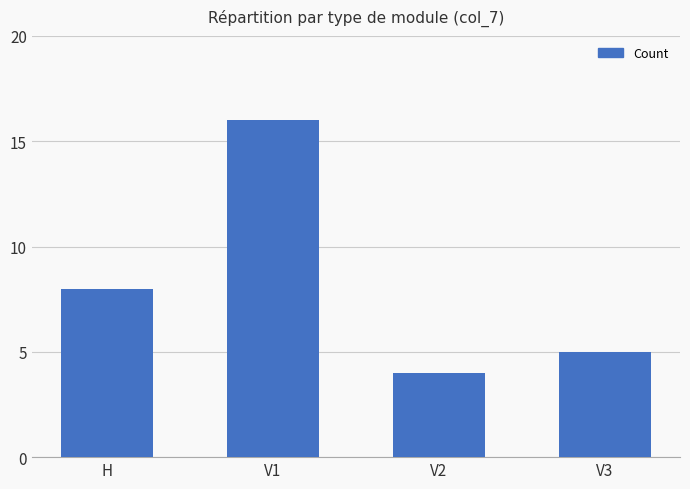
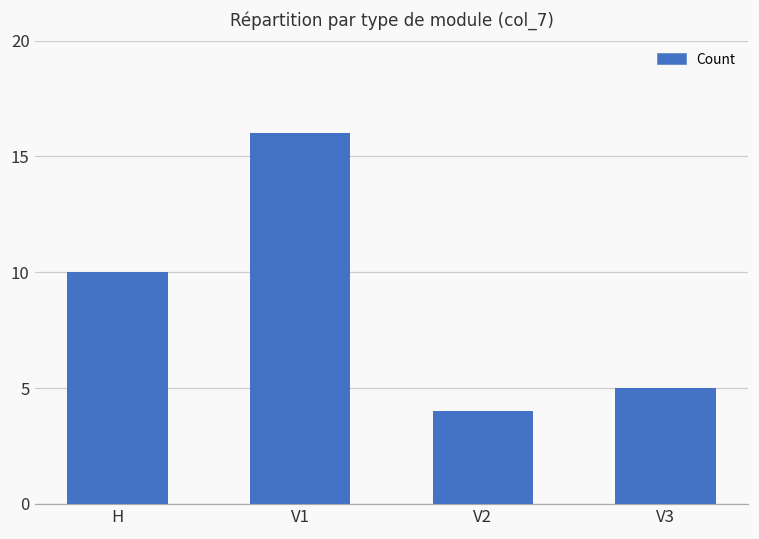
H: 8 -> 10
